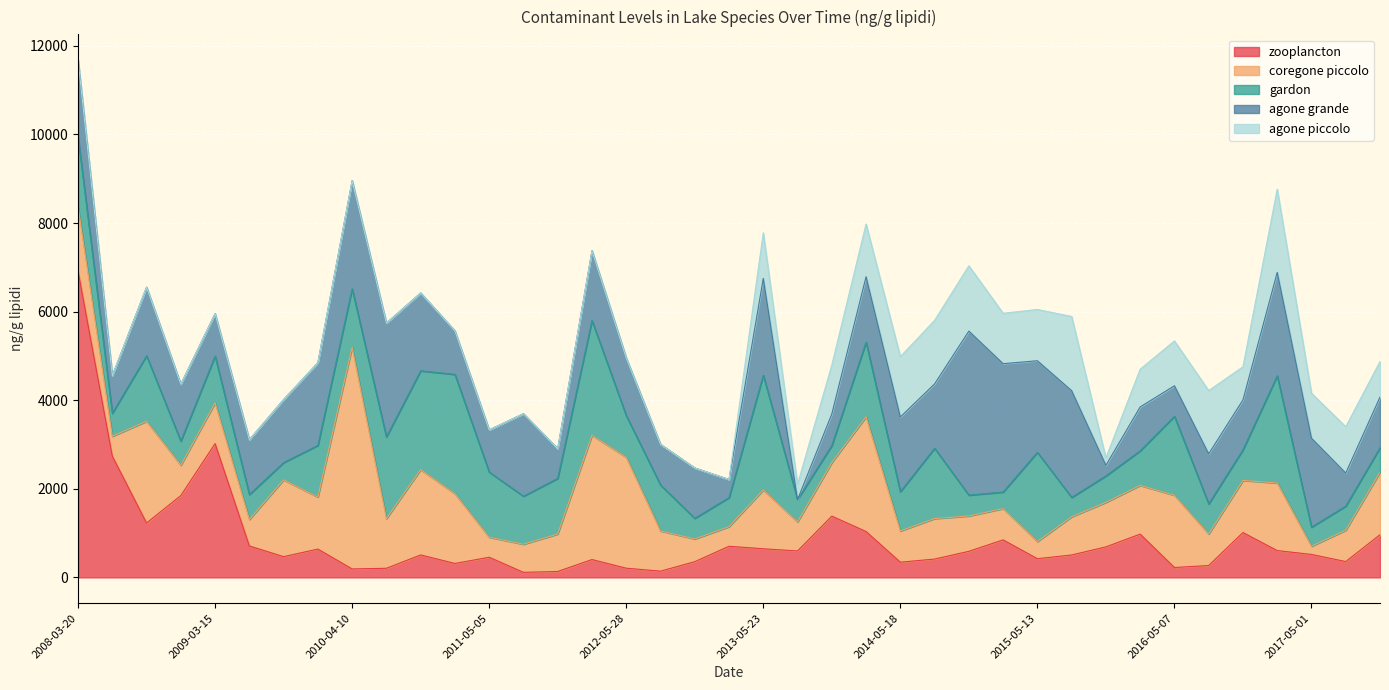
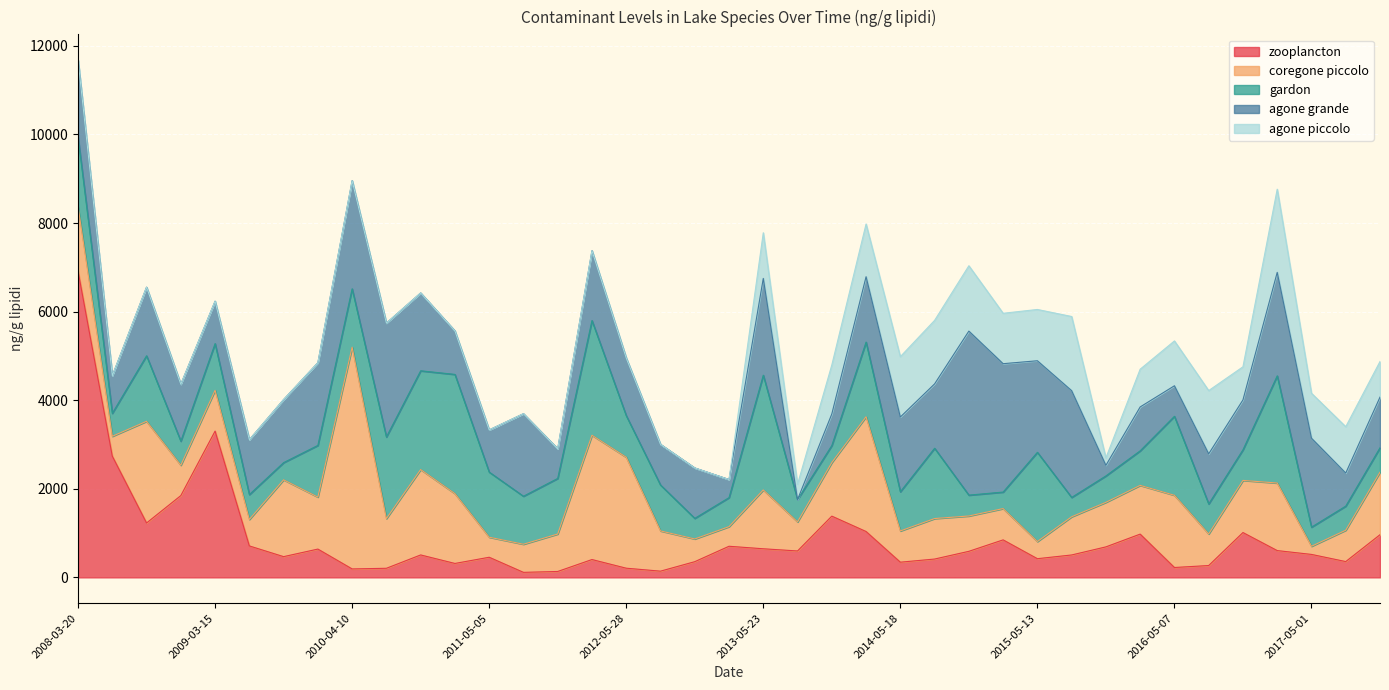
zooplancton, 2009-03-15: 3000 -> 3300
